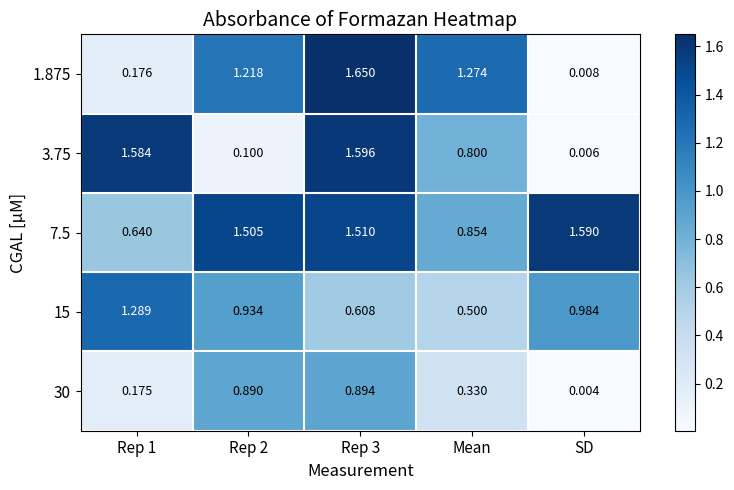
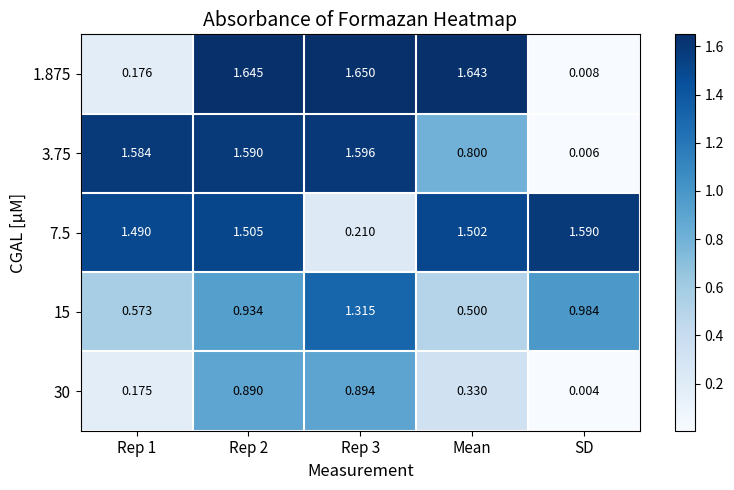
1.875, Rep 2: 1.218 -> 1.645
1.875, Mean: 1.274 -> 1.643
3.75, Rep 2: 0.100 -> 1.590
7.5, Rep 1: 0.640 -> 1.490
7.5, Rep 3: 1.510 -> 0.210
7.5, Mean: 0.854 -> 1.502
15, Rep 1: 1.289 -> 0.573
15, Rep 3: 0.608 -> 1.315
